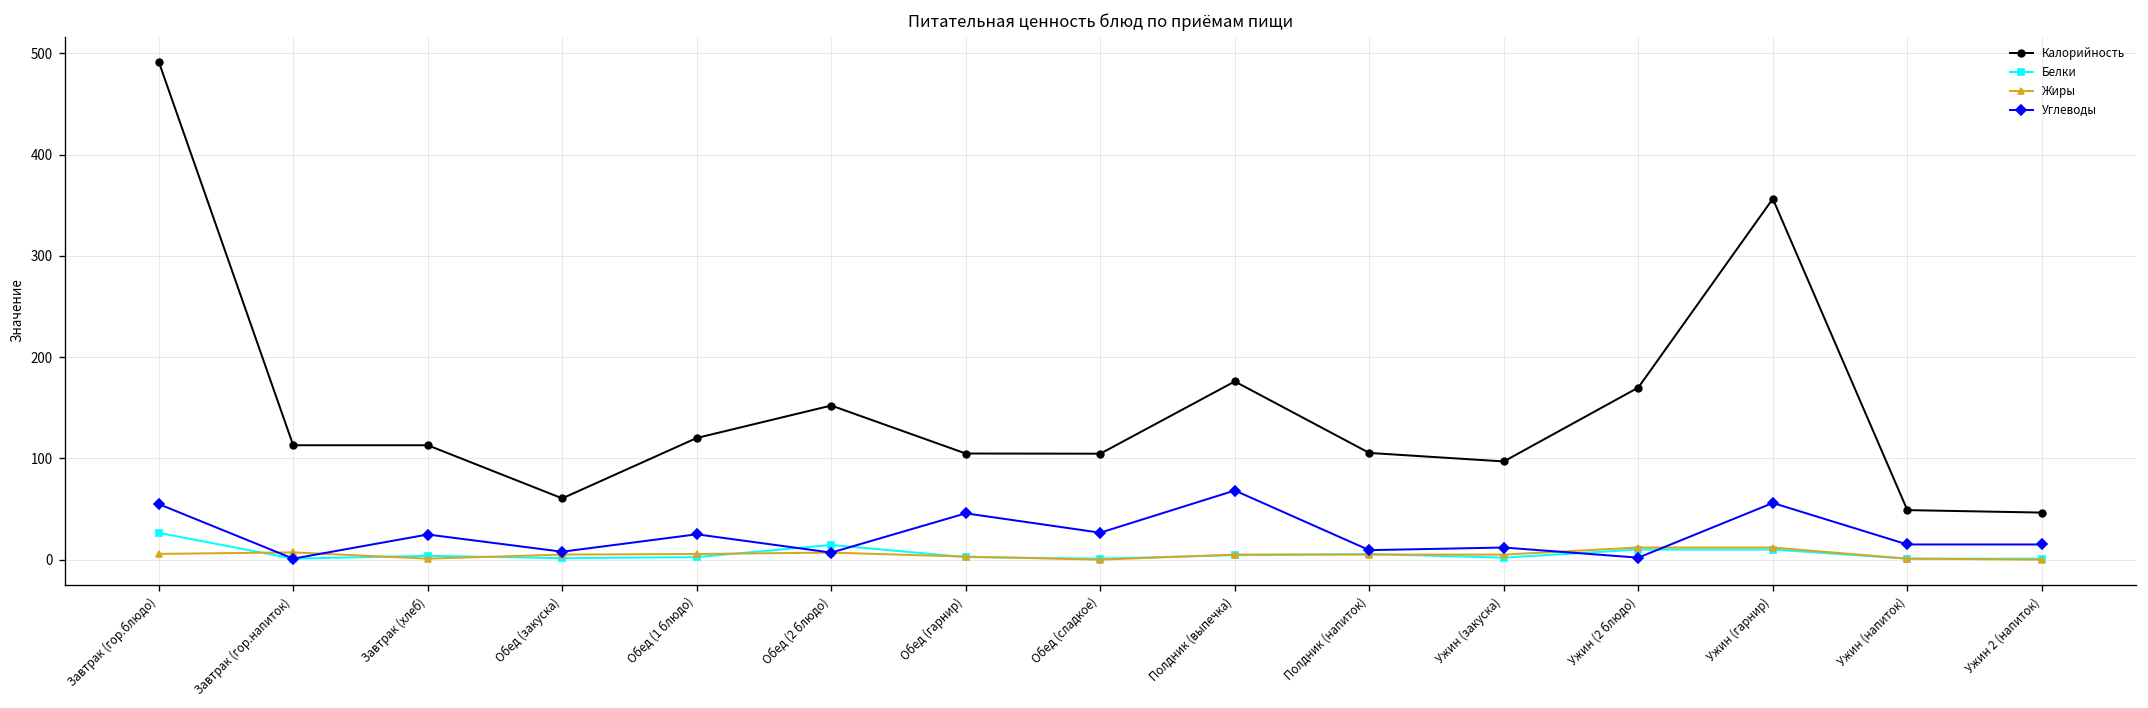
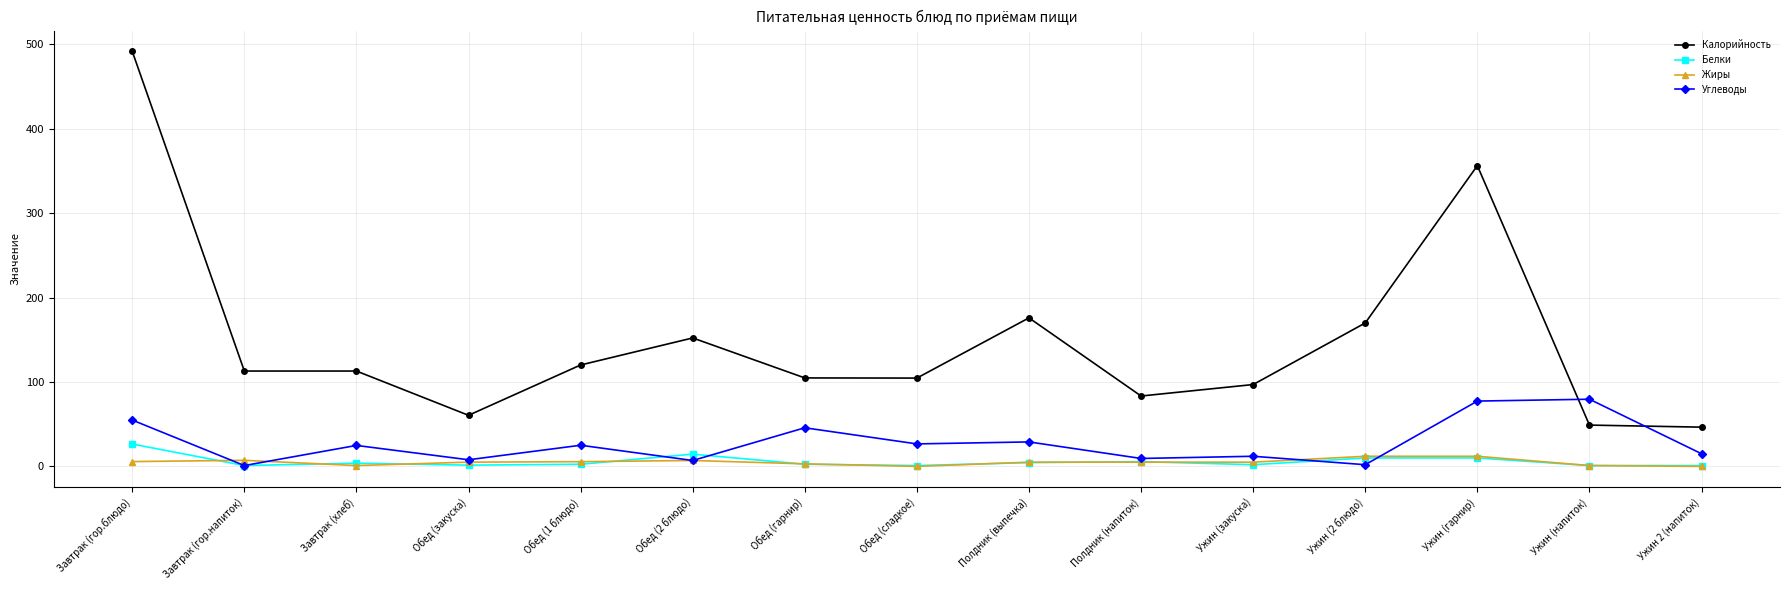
Углеводы, Полдник (выпечка): 70 -> 30
Калорийность, Полдник (напиток): 110 -> 80
Углеводы, Ужин (гарнир): 60 -> 80
Углеводы, Ужин (напиток): 20 -> 80
